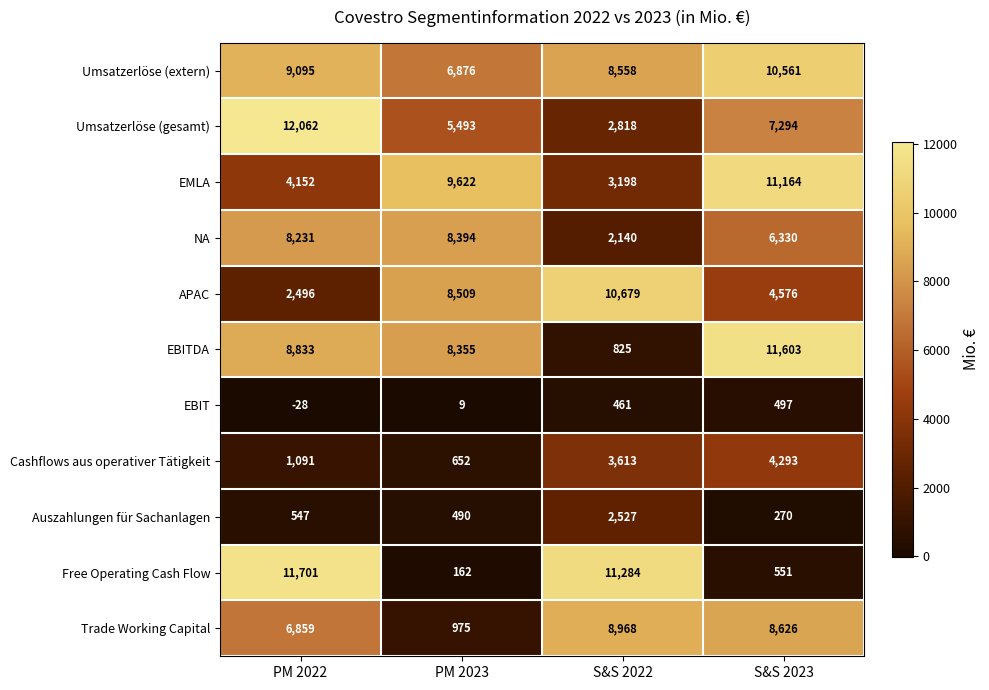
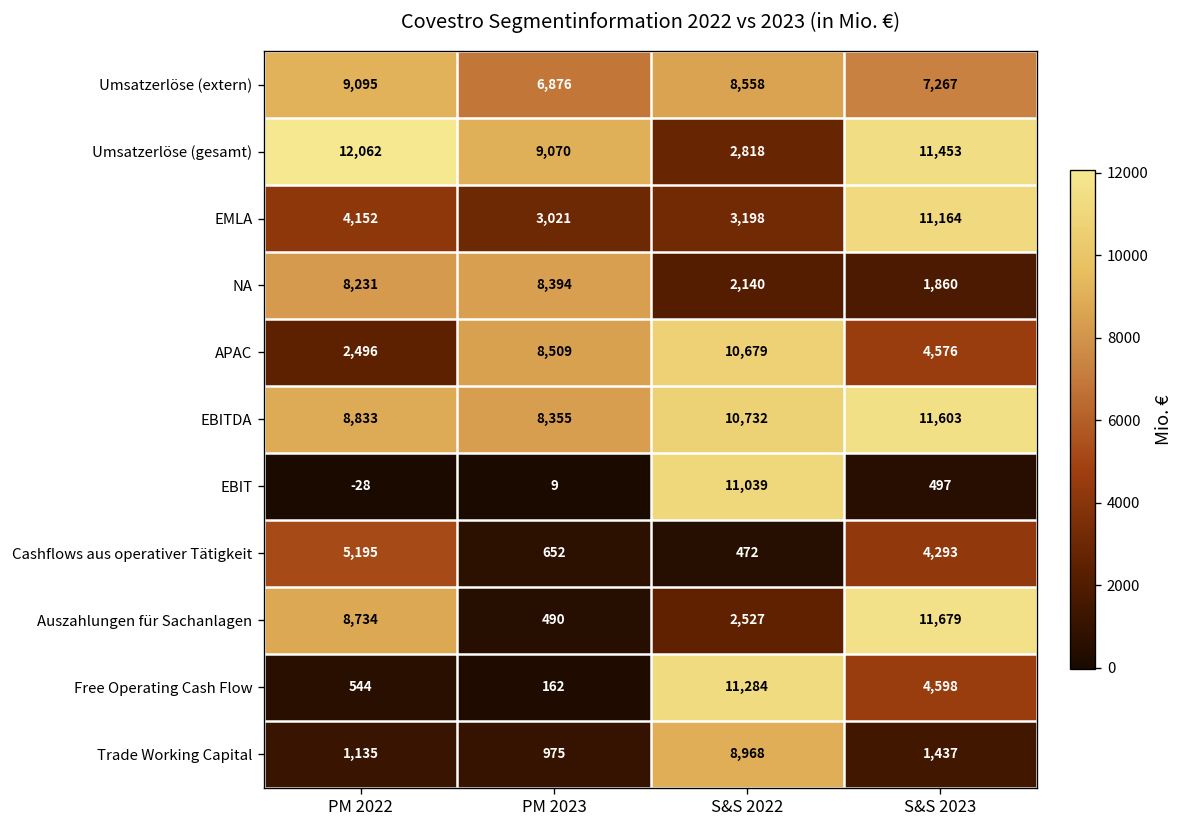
Umsatzerlöse (extern), S&S 2023: 10,561 -> 7,267
Umsatzerlöse (gesamt), PM 2023: 5,493 -> 9,070
Umsatzerlöse (gesamt), S&S 2023: 7,294 -> 11,453
EMLA, PM 2023: 9,622 -> 3,021
NA, S&S 2023: 6,330 -> 1,860
EBITDA, S&S 2022: 825 -> 10,732
EBIT, S&S 2022: 461 -> 11,039
Cashflows aus operativer Tätigkeit, PM 2022: 1,091 -> 5,195
Cashflows aus operativer Tätigkeit, S&S 2022: 3,613 -> 472
Auszahlungen für Sachanlagen, PM 2022: 547 -> 8,734
Auszahlungen für Sachanlagen, S&S 2023: 270 -> 11,679
Free Operating Cash Flow, PM 2022: 11,701 -> 544
Free Operating Cash Flow, S&S 2023: 551 -> 4,598
Trade Working Capital, PM 2022: 6,859 -> 1,135
Trade Working Capital, S&S 2023: 8,626 -> 1,437
